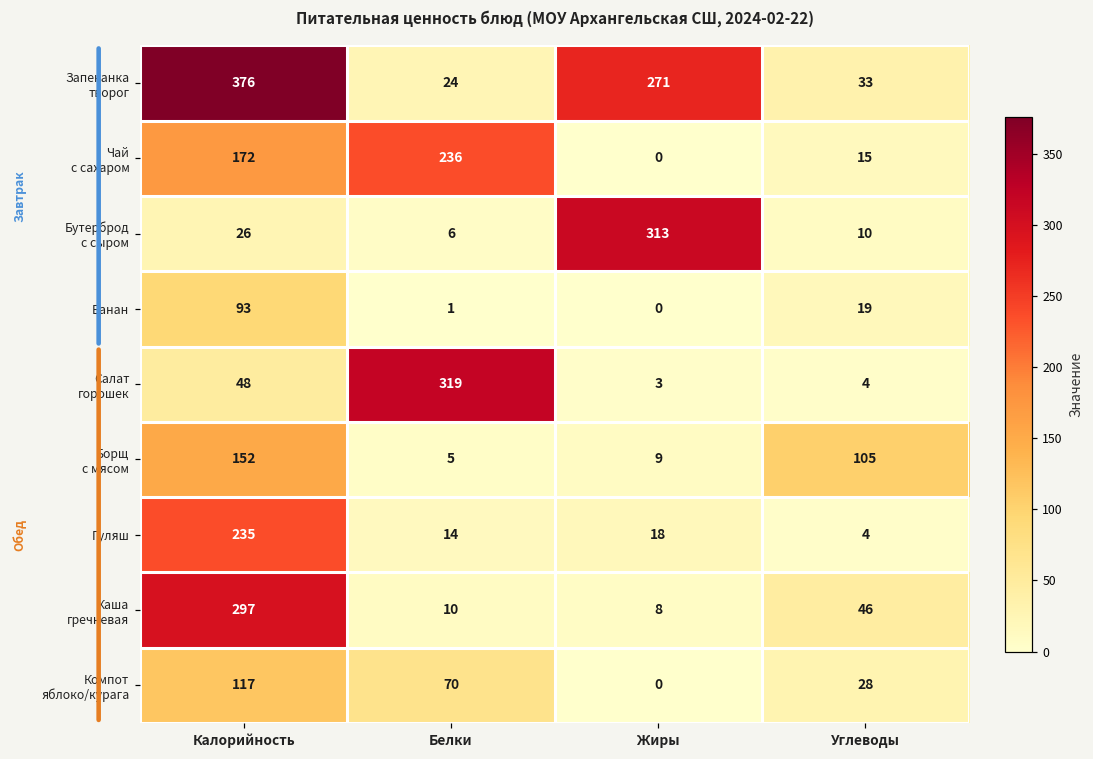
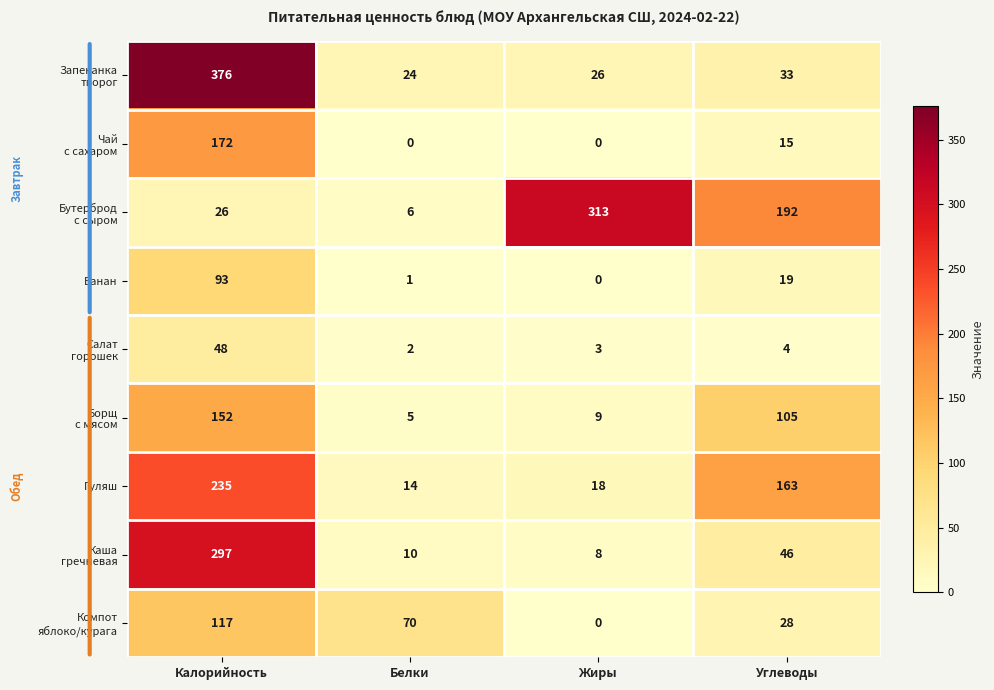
Запеканка творог, Жиры: 271 -> 26
Чай с сахаром, Белки: 236 -> 0
Бутерброд с сыром, Углеводы: 10 -> 192
Салат горошек, Белки: 319 -> 2
Гуляш, Углеводы: 4 -> 163
